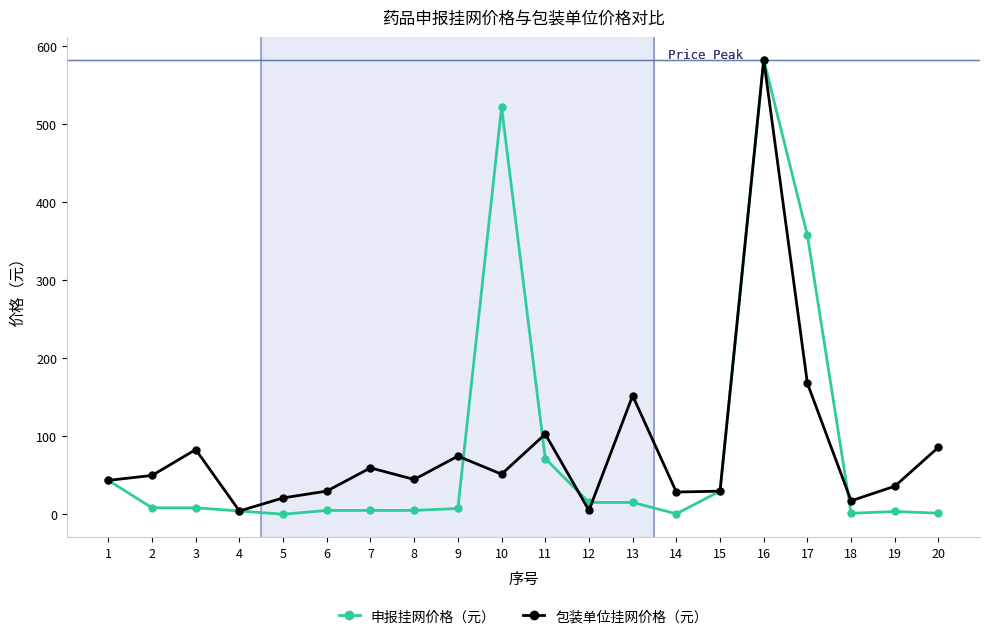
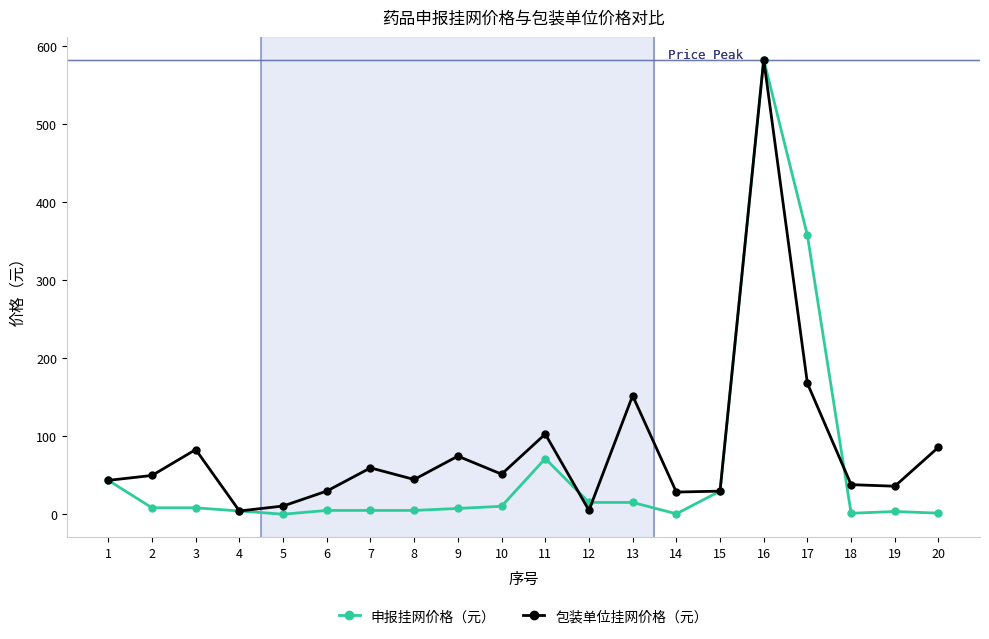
包装单位挂网价格（元）, 5: 20 -> 10
申报挂网价格（元）, 10: 520 -> 10
包装单位挂网价格（元）, 18: 20 -> 40
